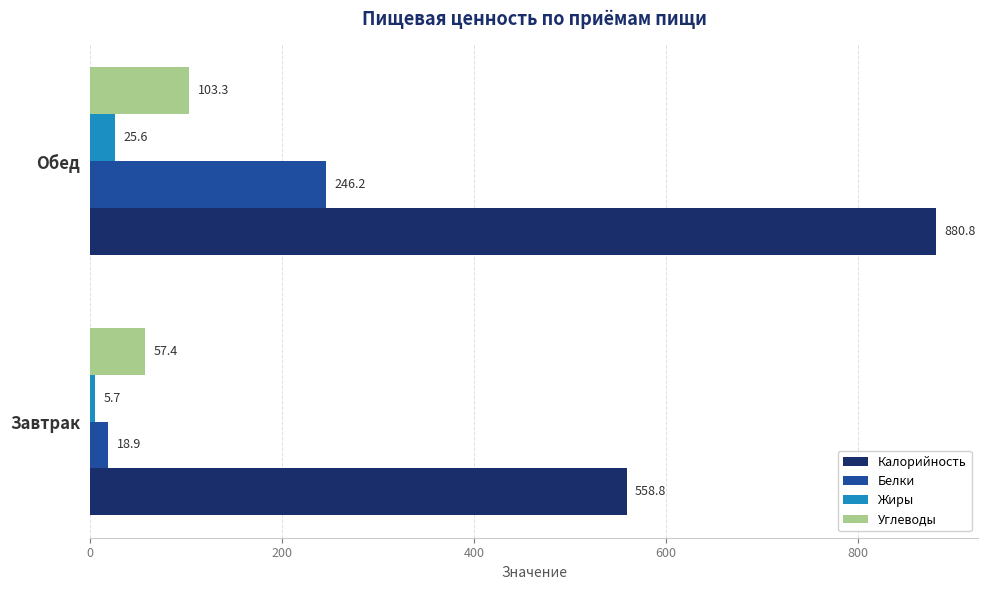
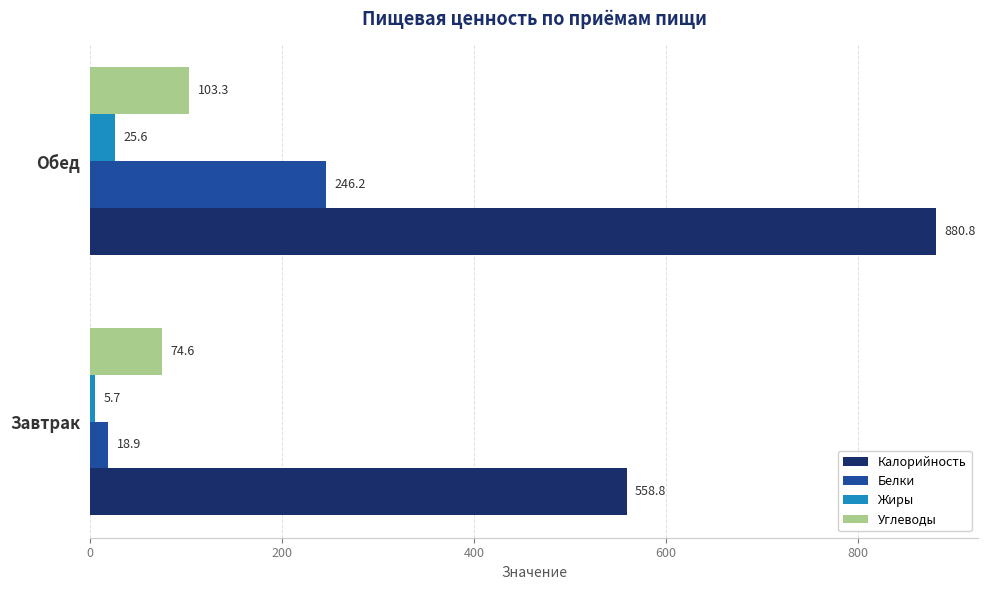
Углеводы, Завтрак: 57.4 -> 74.6
